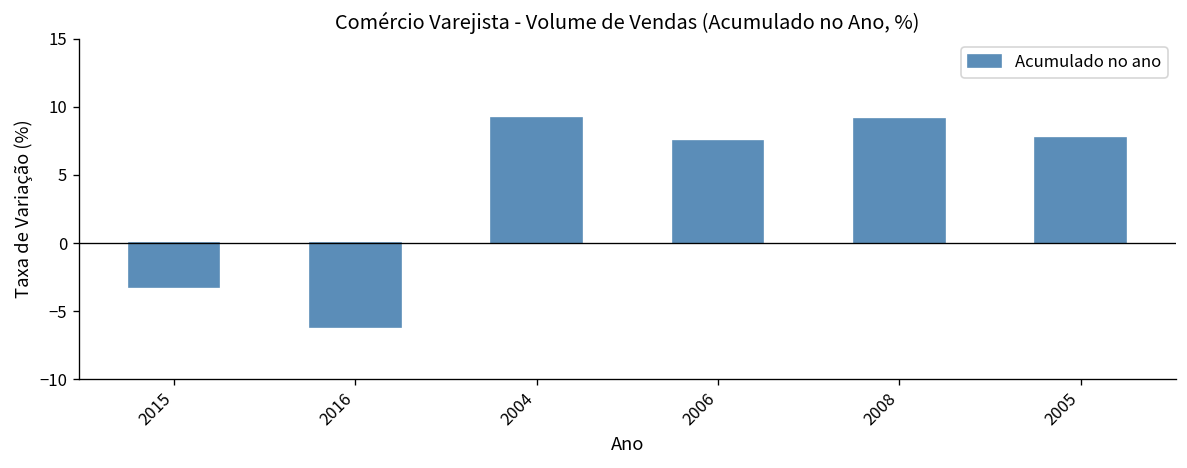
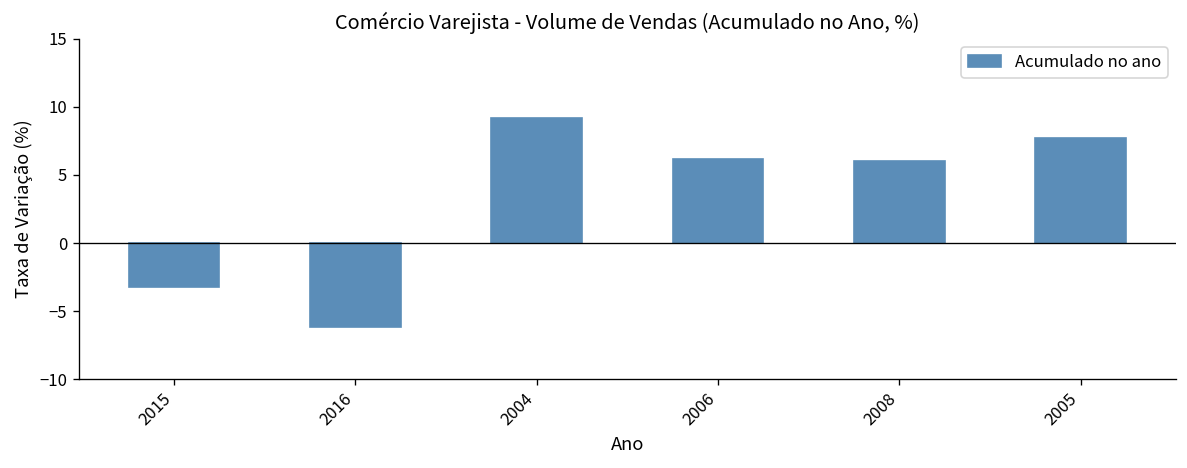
2006: 7.5 -> 6.2
2008: 9.1 -> 6.0
